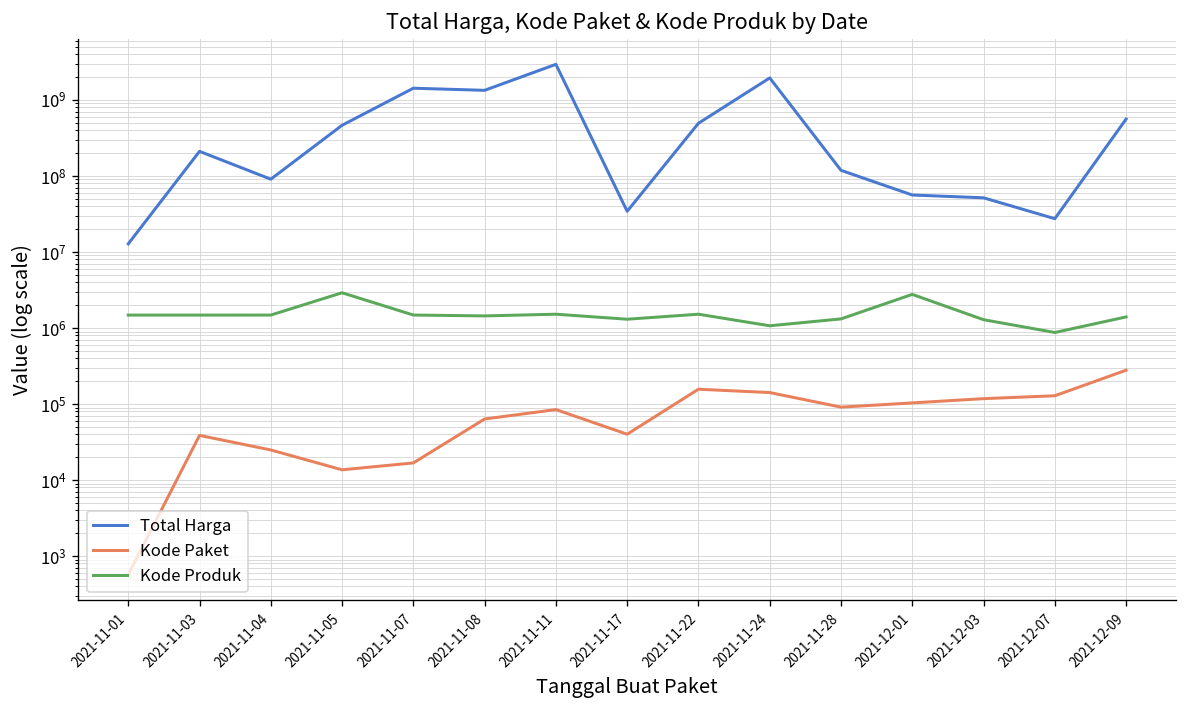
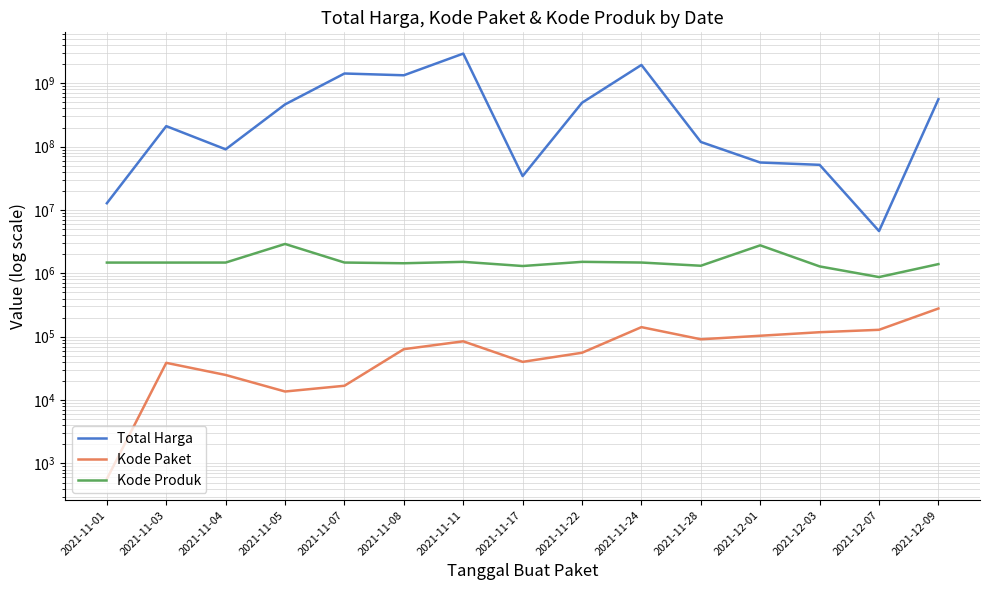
Kode Paket, 2021-11-22: 160000 -> 60000
Kode Produk, 2021-11-24: 1100000 -> 1500000
Total Harga, 2021-12-07: 27000000 -> 5000000
